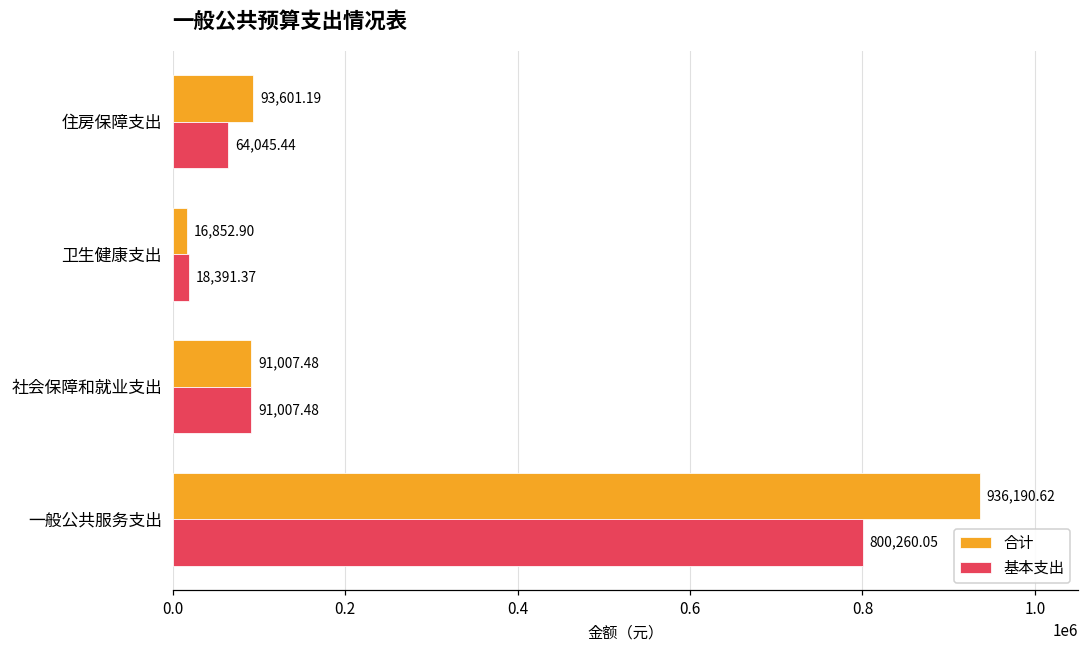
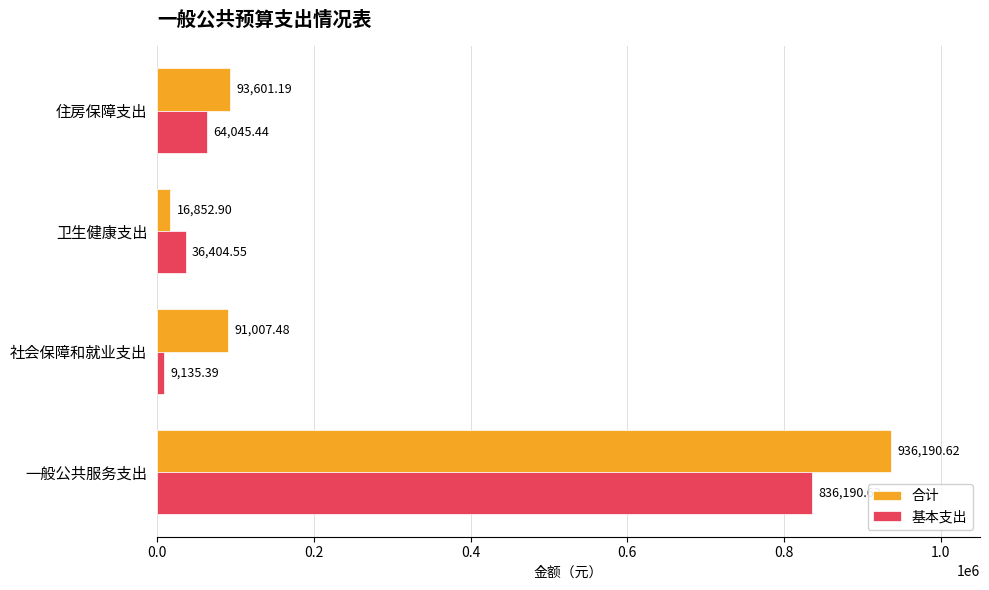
基本支出, 卫生健康支出: 18,391.37 -> 36,404.55
基本支出, 社会保障和就业支出: 91,007.48 -> 9,135.39
基本支出, 一般公共服务支出: 800000 -> 840000
